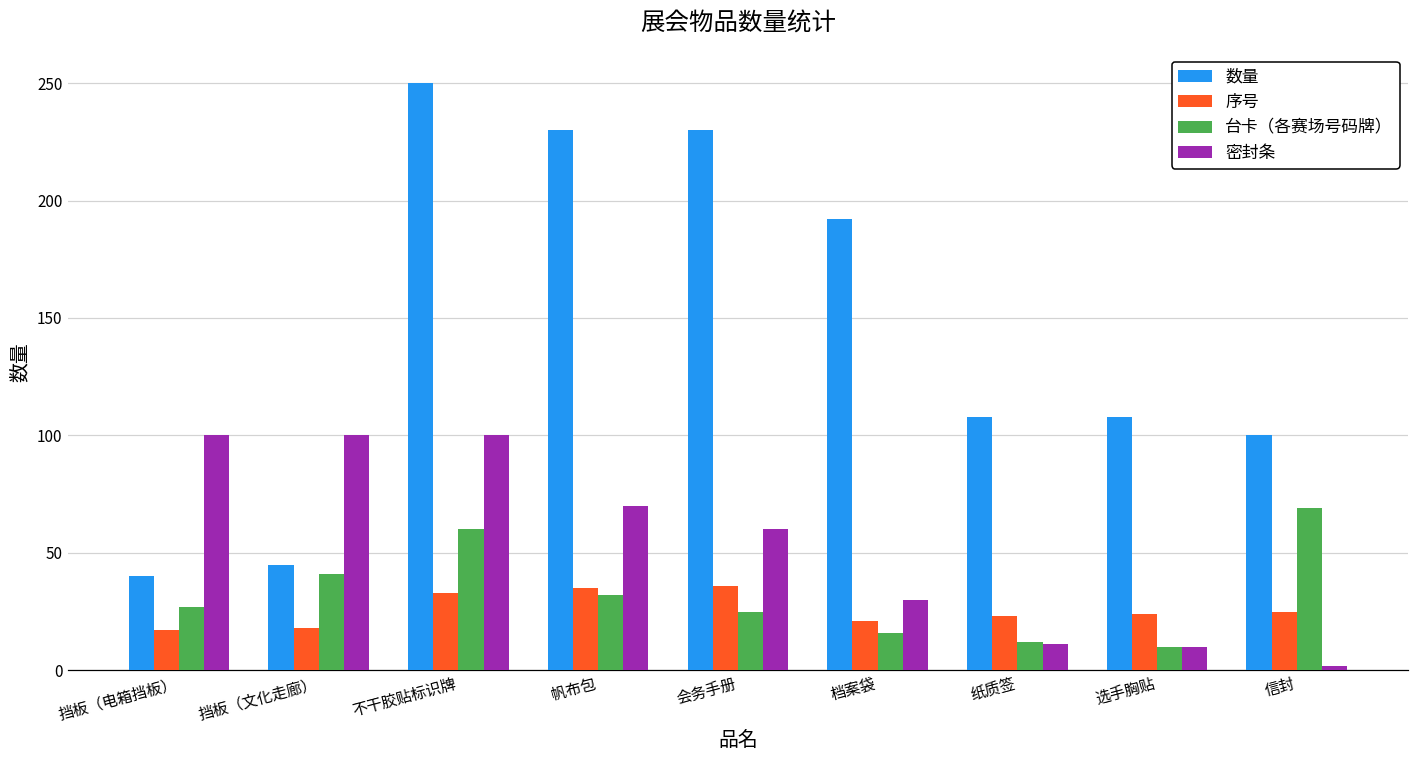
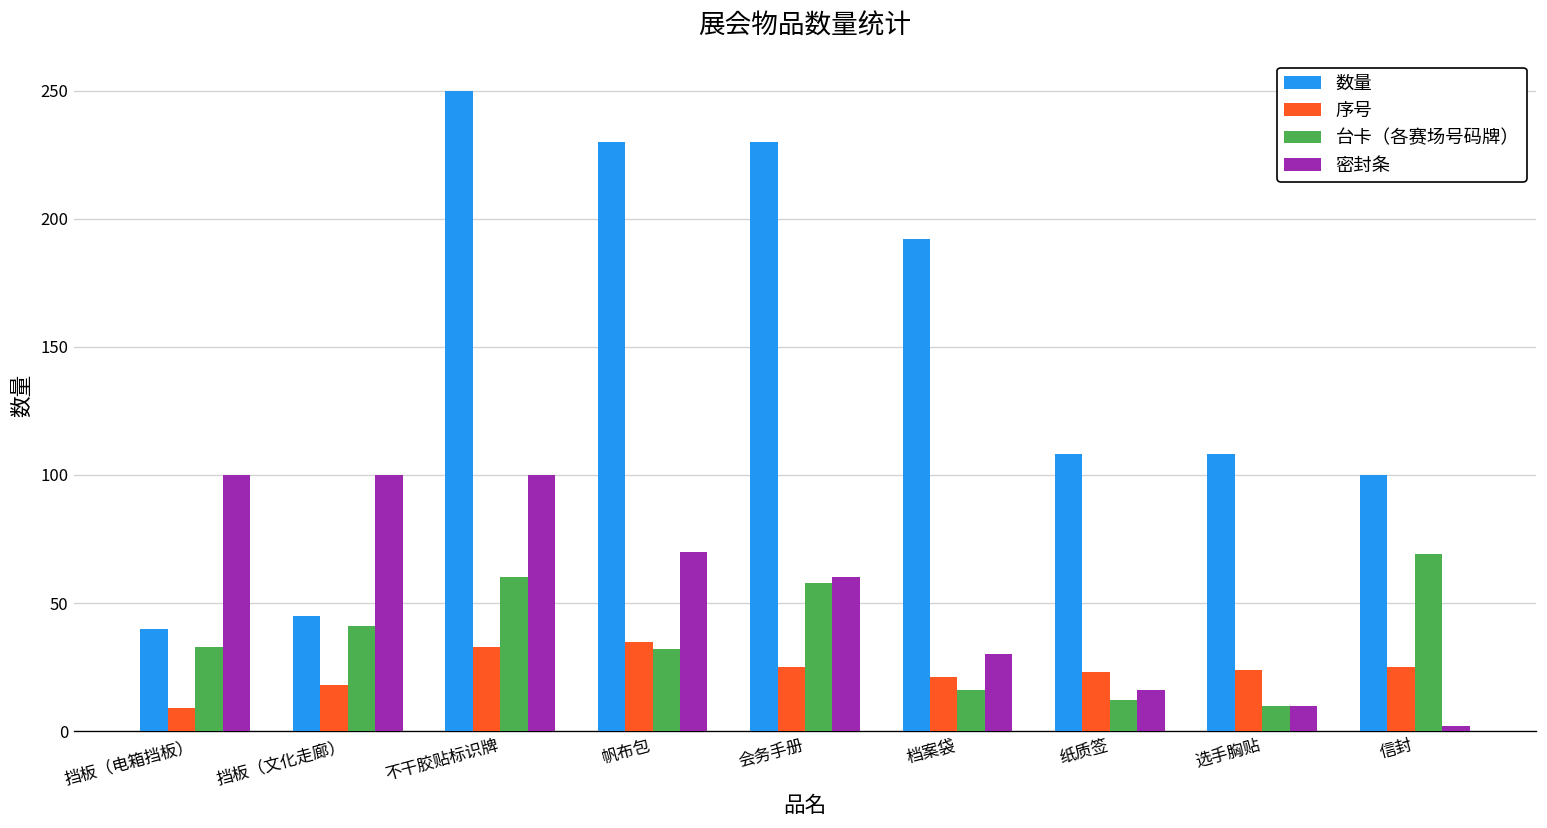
序号, 挡板（电箱挡板）: 17 -> 9
台卡（各赛场号码牌）, 挡板（电箱挡板）: 27 -> 33
序号, 会务手册: 36 -> 25
台卡（各赛场号码牌）, 会务手册: 25 -> 58
密封条, 纸质签: 11 -> 16
